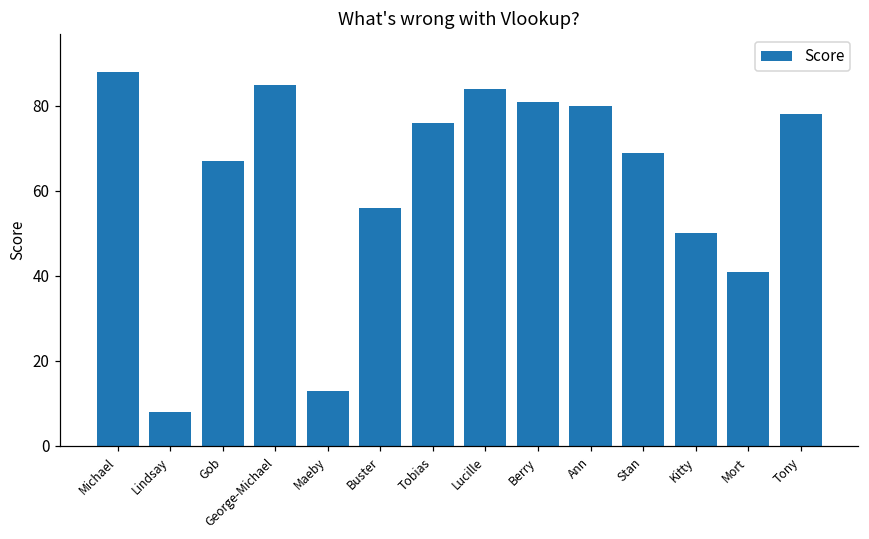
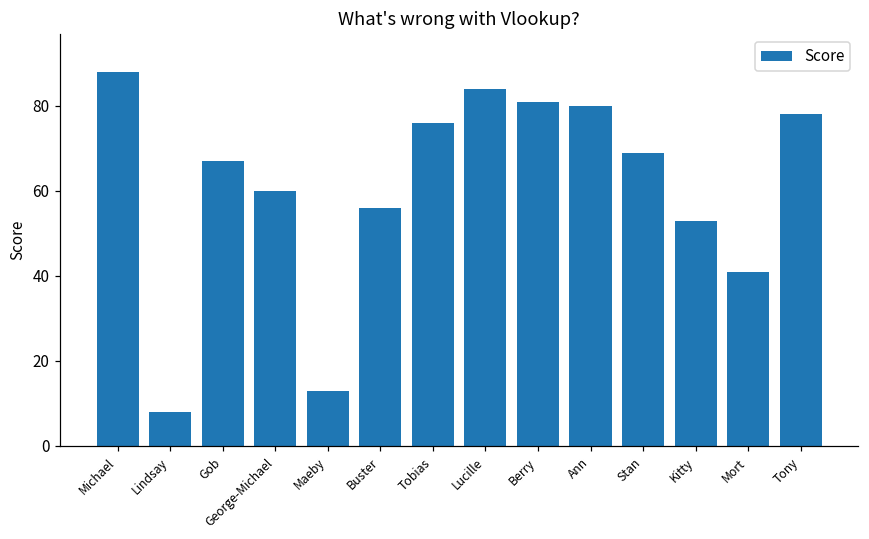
George-Michael: 85 -> 60
Kitty: 50 -> 53
